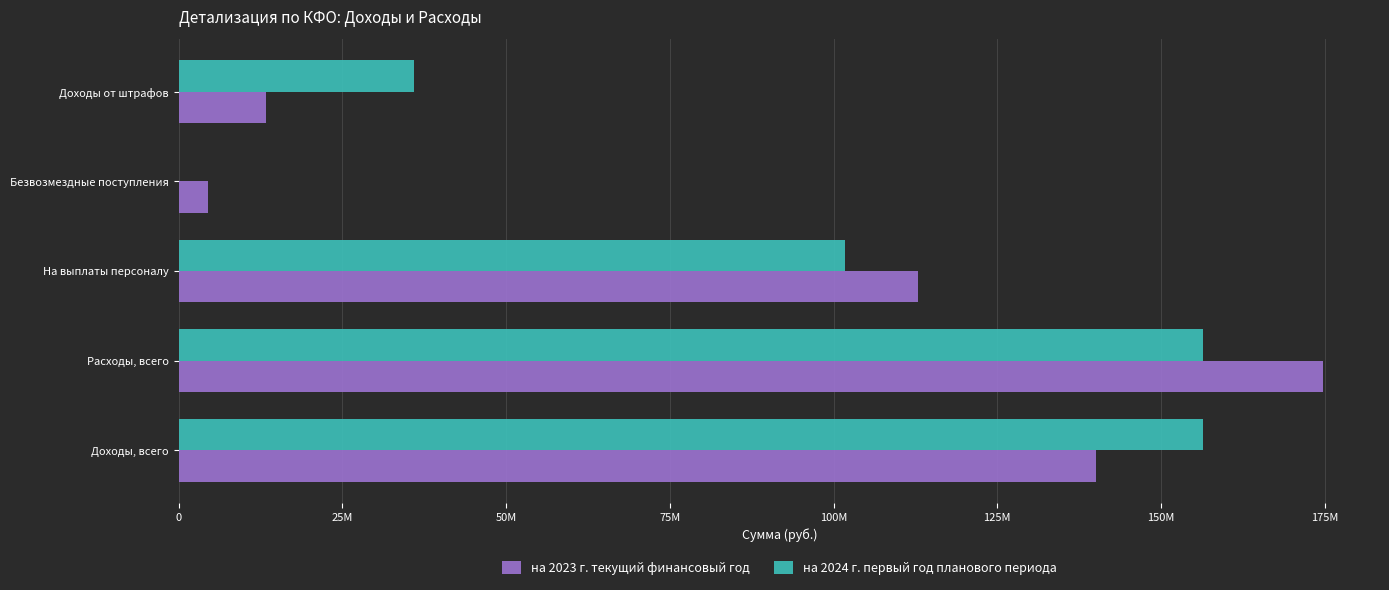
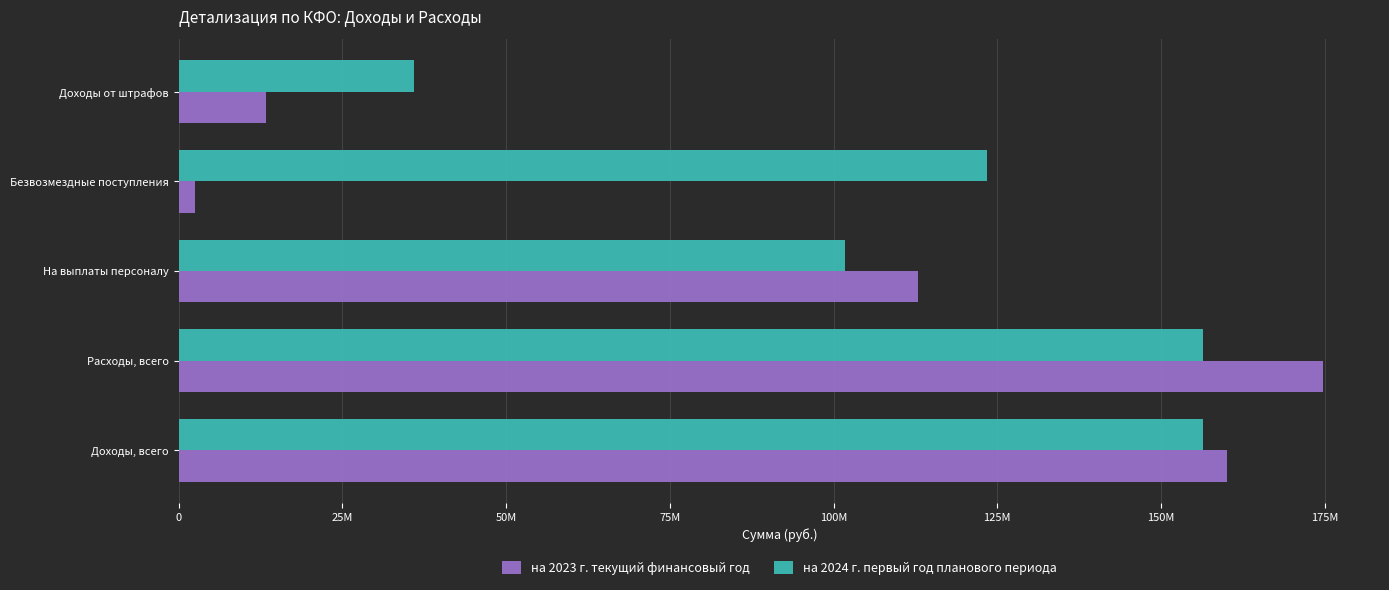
на 2024 г. первый год планового периода, Безвозмездные поступления: 0 -> 123000000
на 2023 г. текущий финансовый год, Безвозмездные поступления: 4000000 -> 2000000
на 2023 г. текущий финансовый год, Доходы, всего: 140000000 -> 160000000
